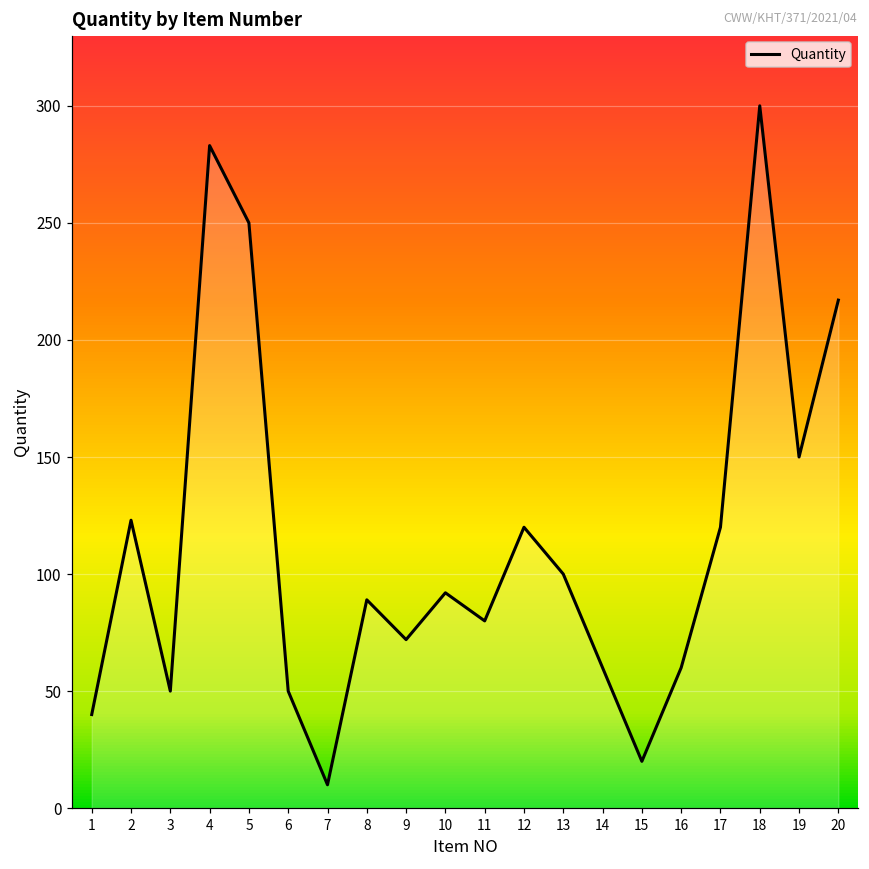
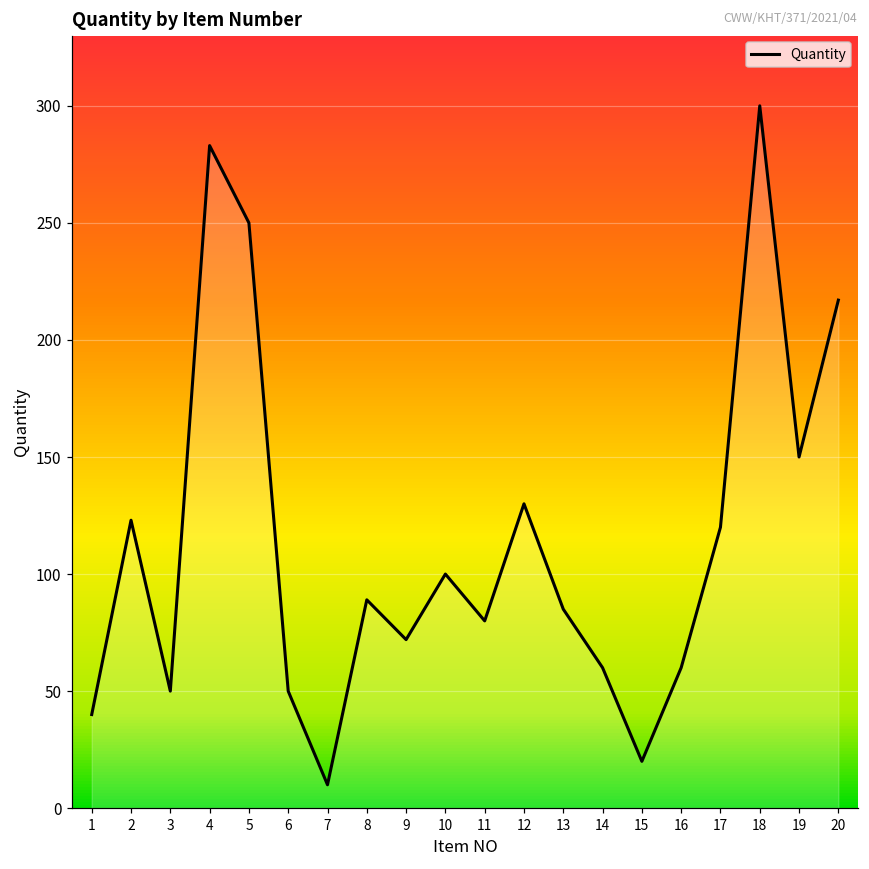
10: 92 -> 100
12: 120 -> 130
13: 100 -> 85
